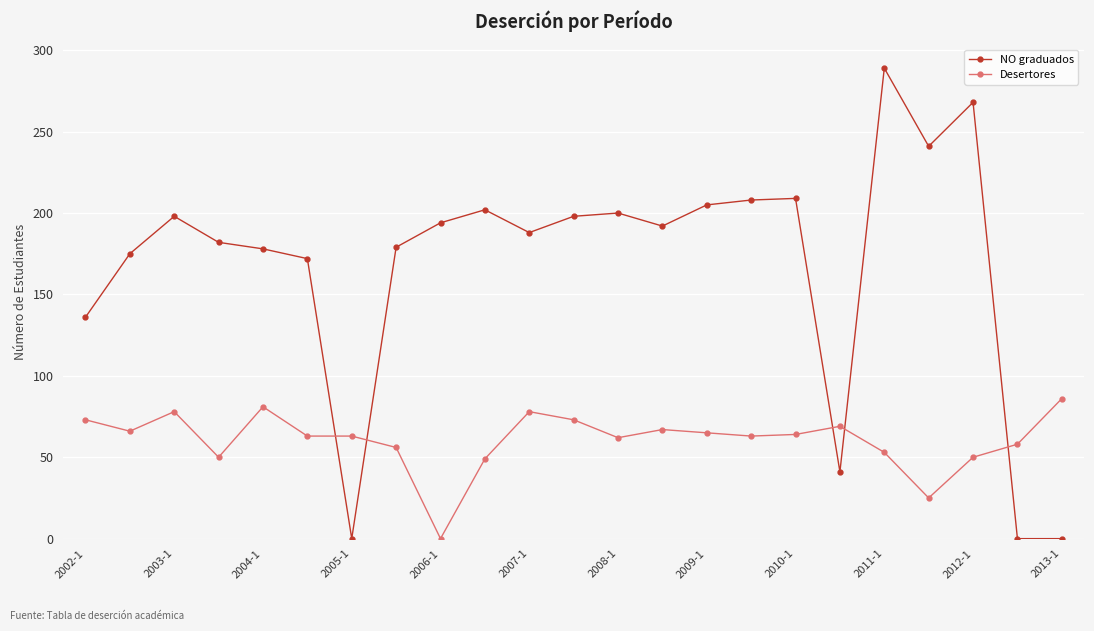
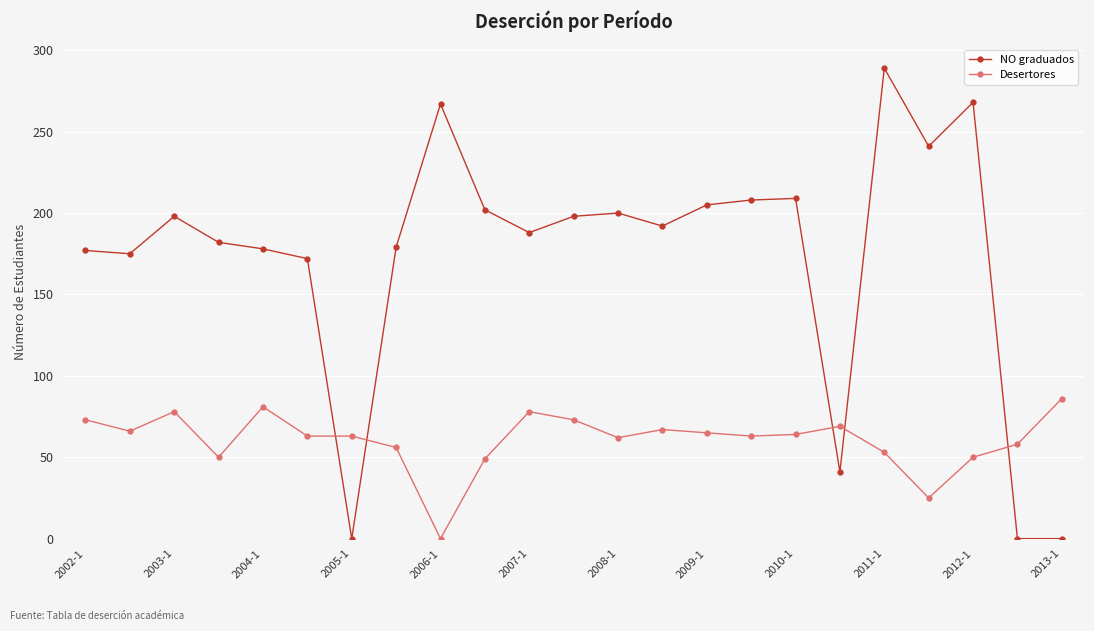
NO graduados, 2002-1: 136 -> 177
NO graduados, 2006-1: 194 -> 267
